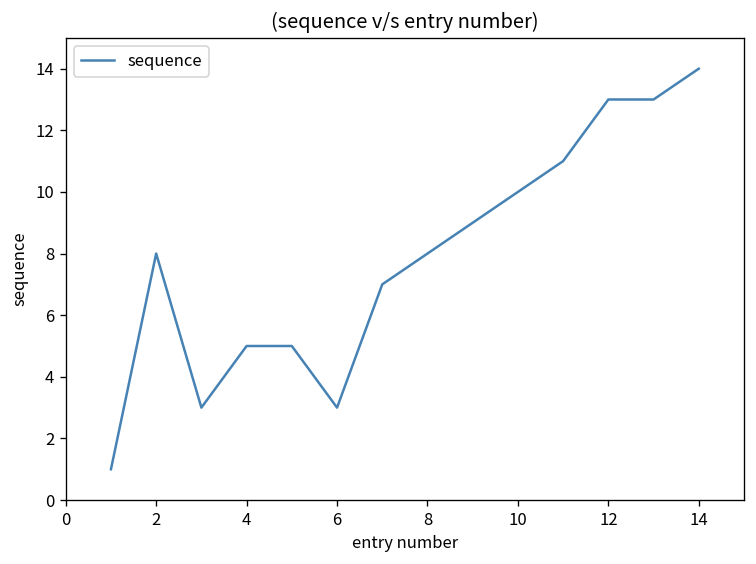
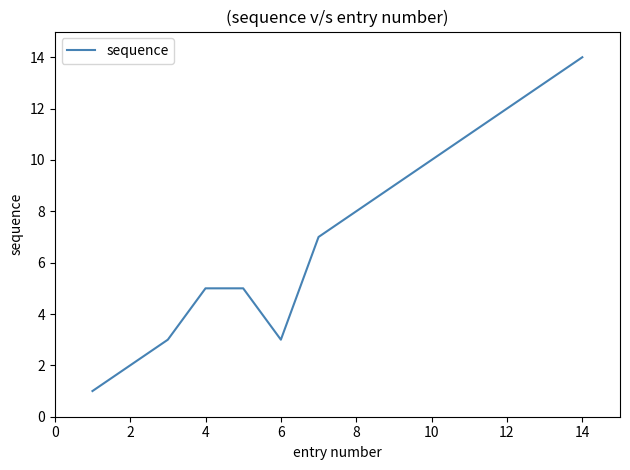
2: 8 -> 2
12: 13 -> 12
